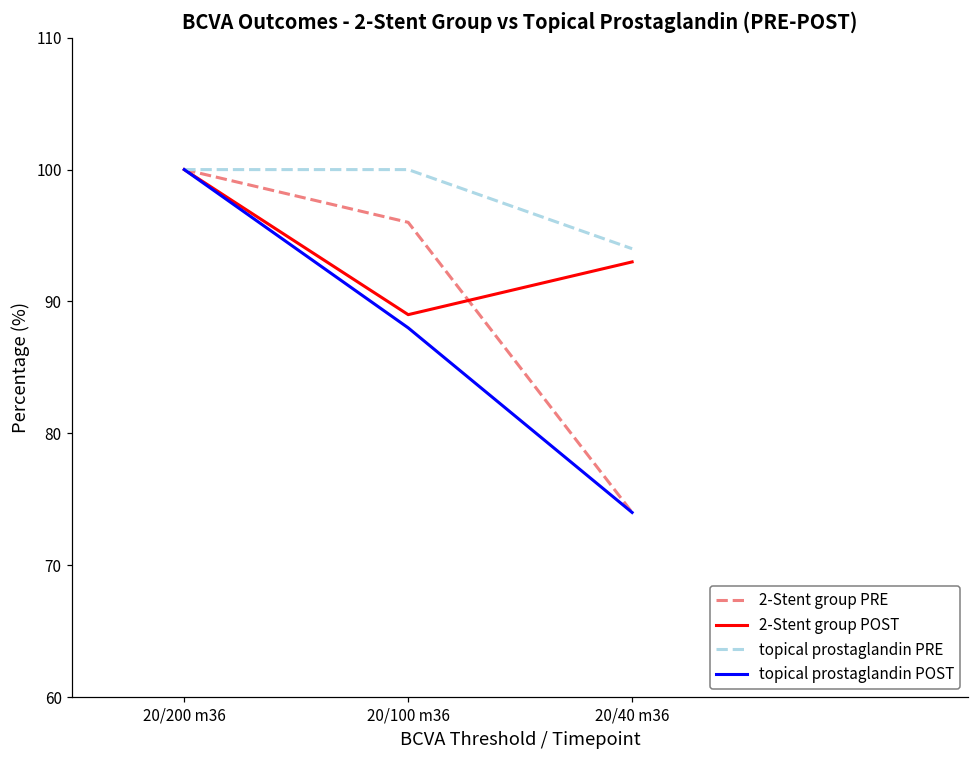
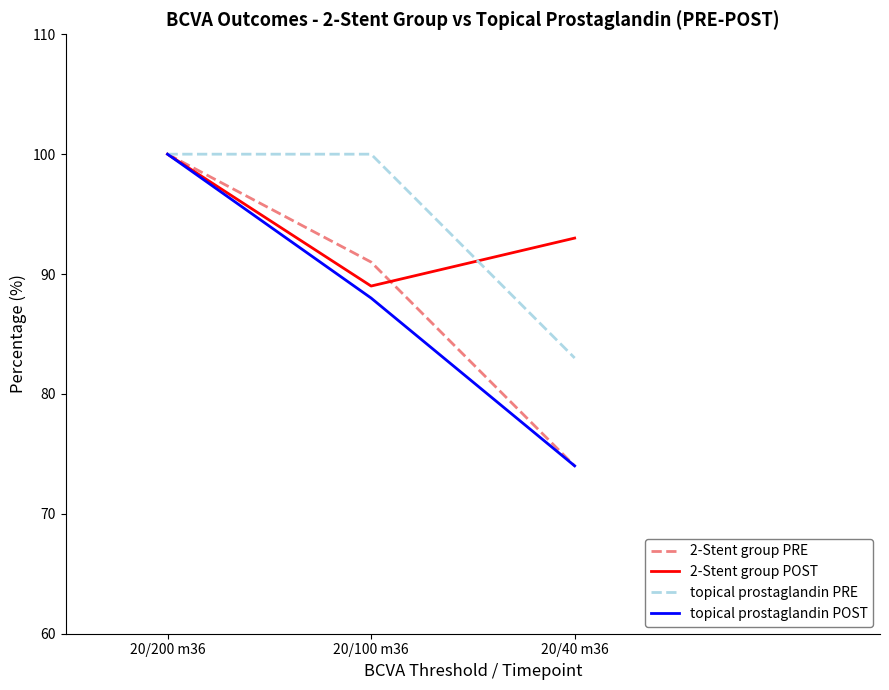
2-Stent group PRE, 20/100 m36: 96 -> 91
topical prostaglandin PRE, 20/40 m36: 94 -> 83
